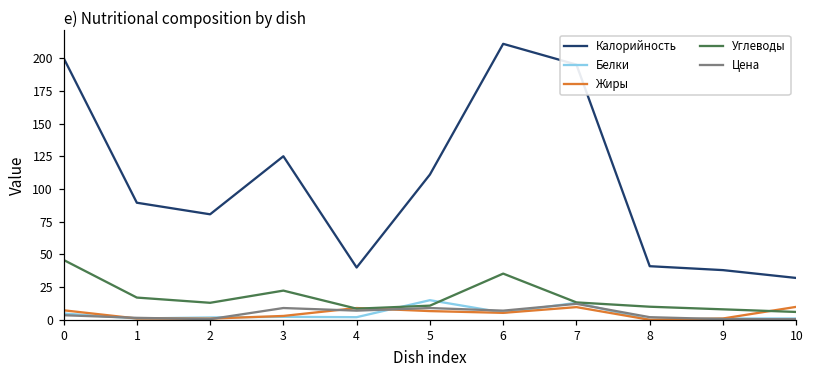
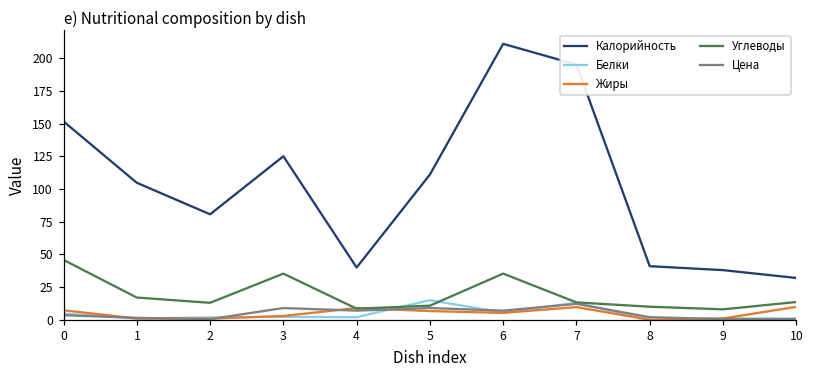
Калорийность, 0: 200 -> 152
Калорийность, 1: 90 -> 105
Углеводы, 3: 22 -> 35
Углеводы, 10: 6 -> 14
